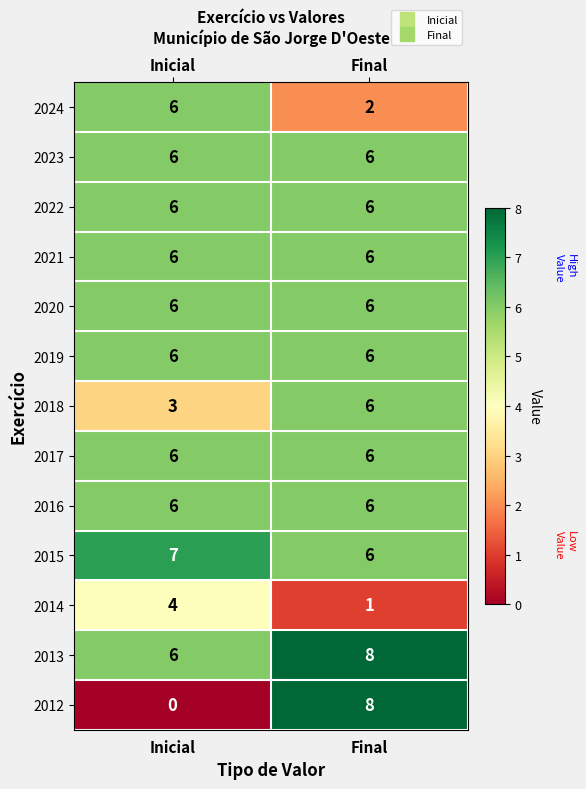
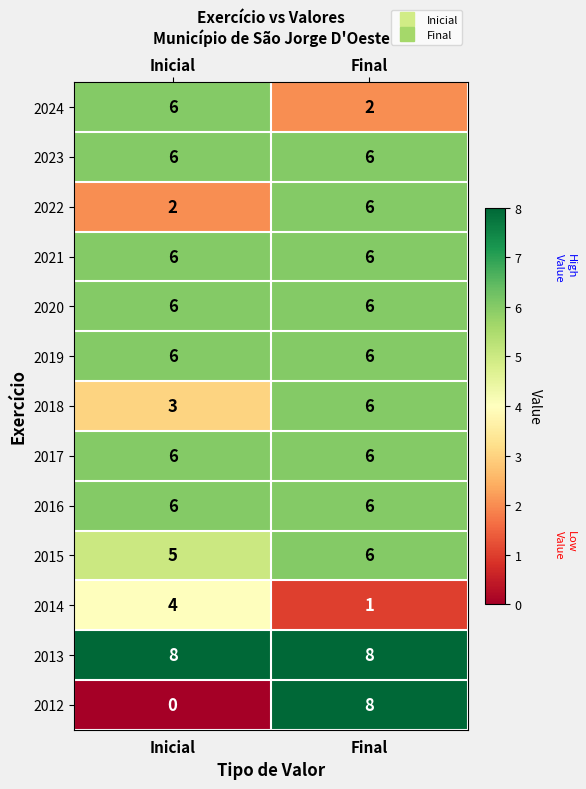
2022, Inicial: 6 -> 2
2015, Inicial: 7 -> 5
2013, Inicial: 6 -> 8
